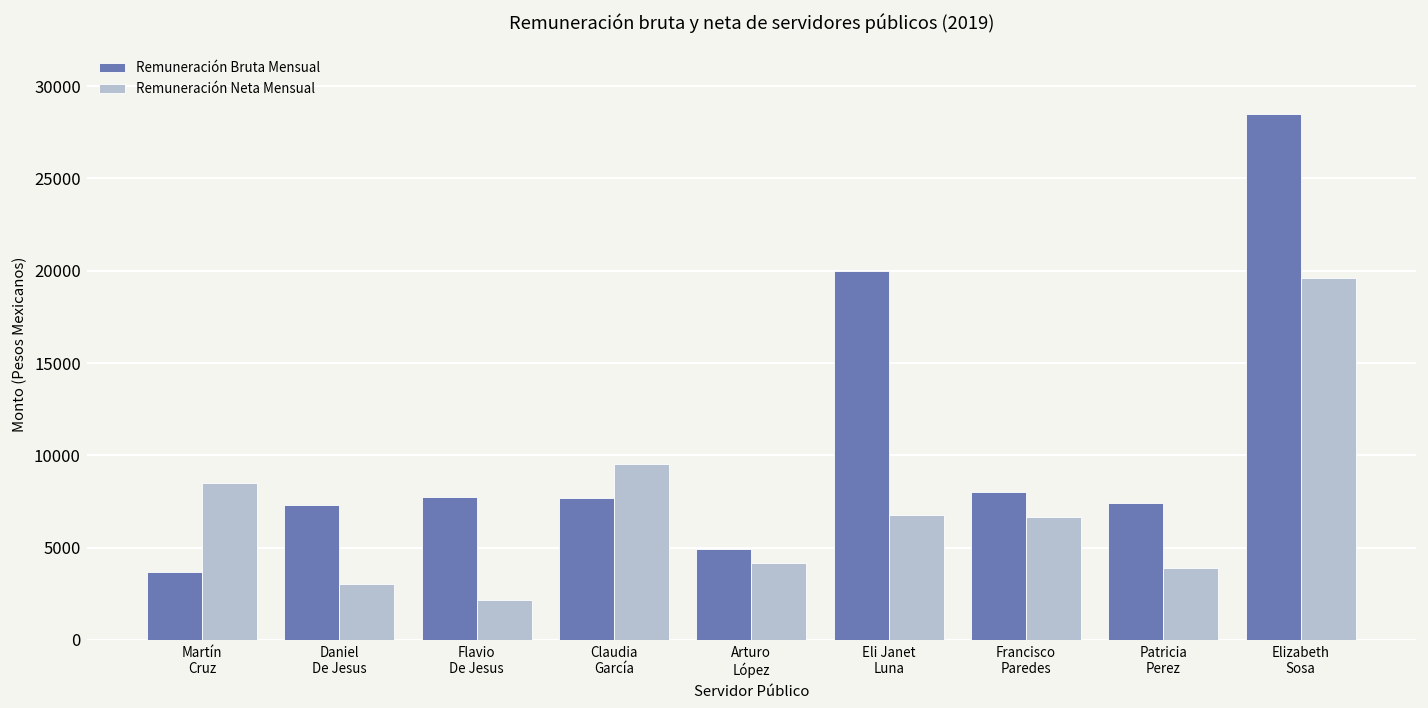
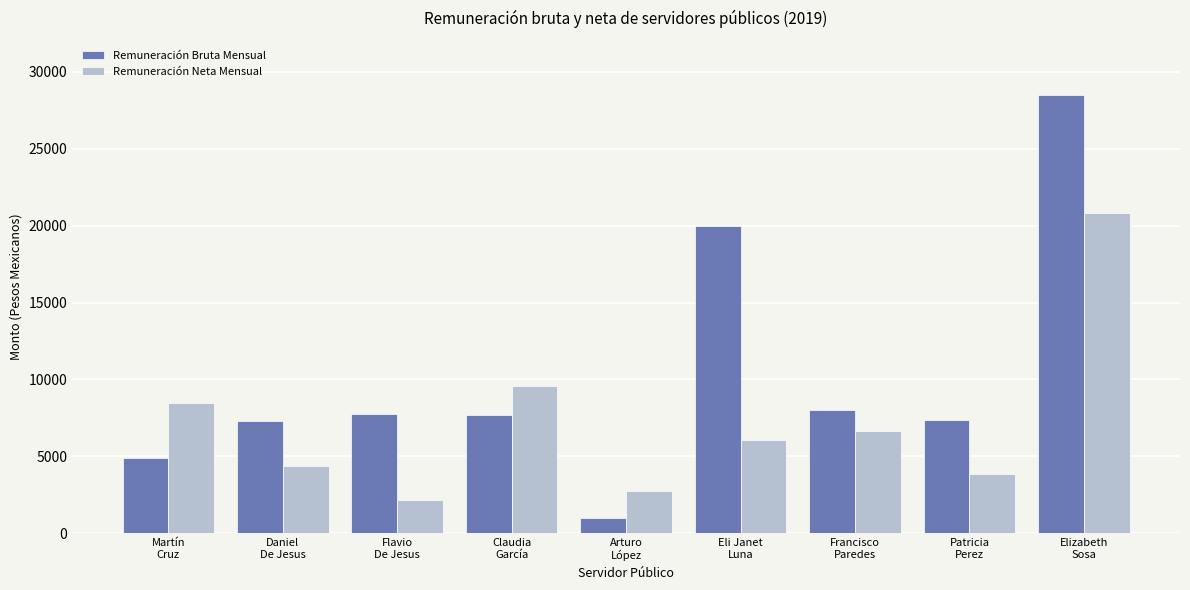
Remuneración Bruta Mensual, Martín Cruz: 3700 -> 4900
Remuneración Neta Mensual, Daniel De Jesus: 3100 -> 4400
Remuneración Bruta Mensual, Arturo López: 4900 -> 1000
Remuneración Neta Mensual, Arturo López: 4200 -> 2700
Remuneración Neta Mensual, Eli Janet Luna: 6800 -> 6100
Remuneración Neta Mensual, Elizabeth Sosa: 19600 -> 20800
